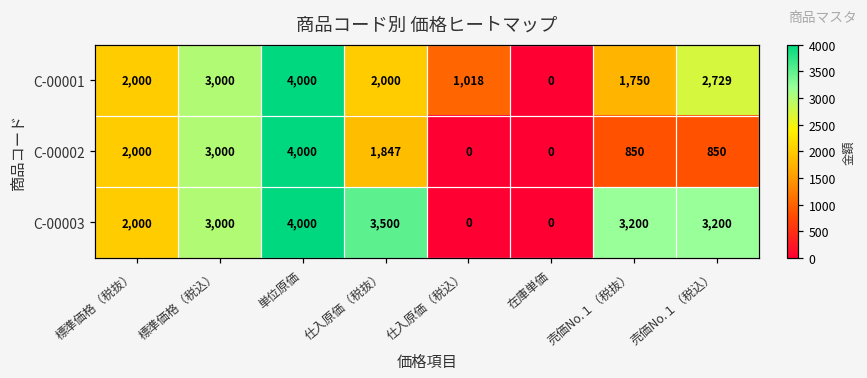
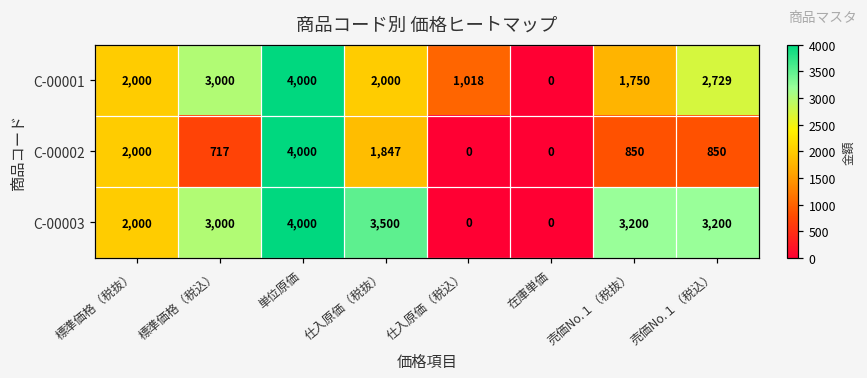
C-00002, 標準価格（税込）: 3,000 -> 717
